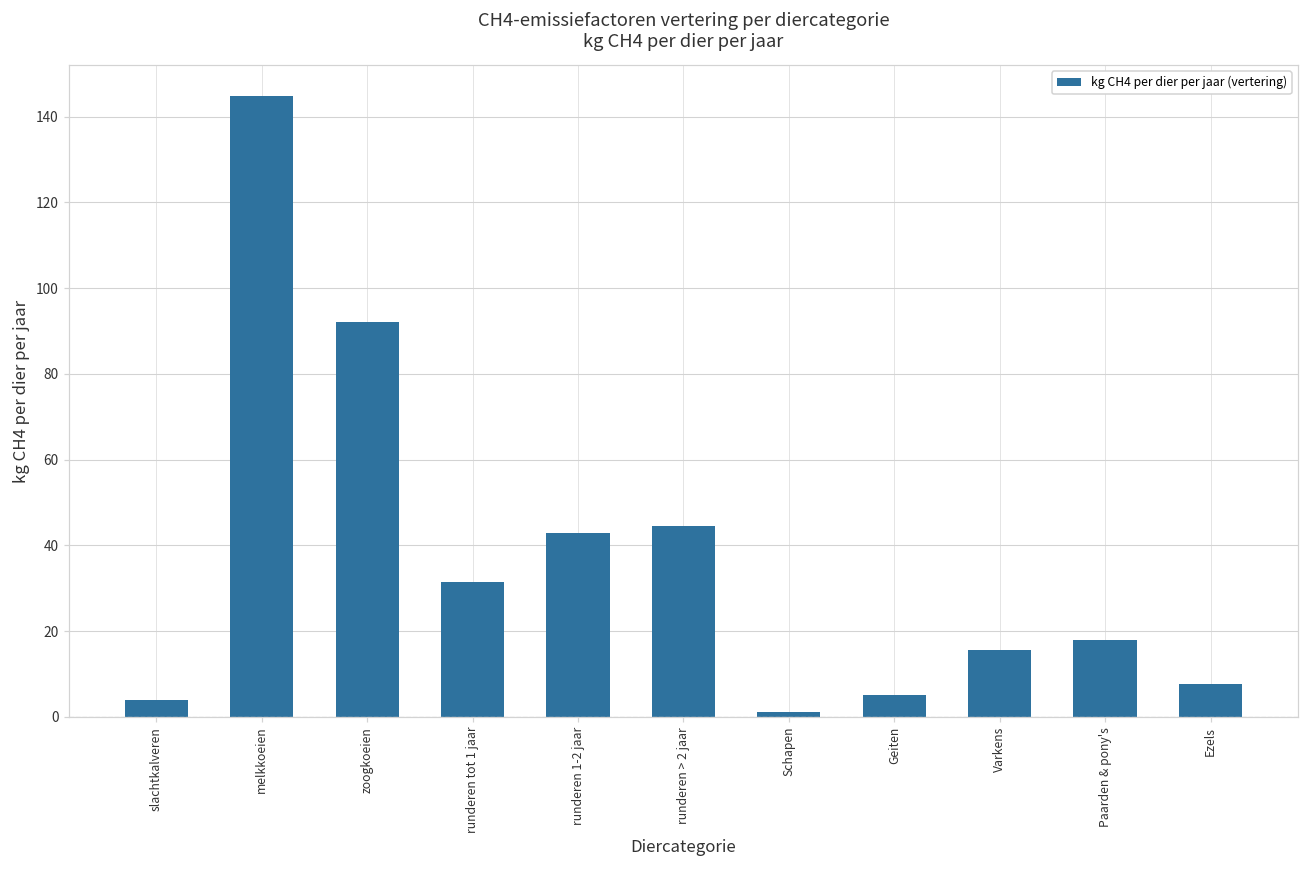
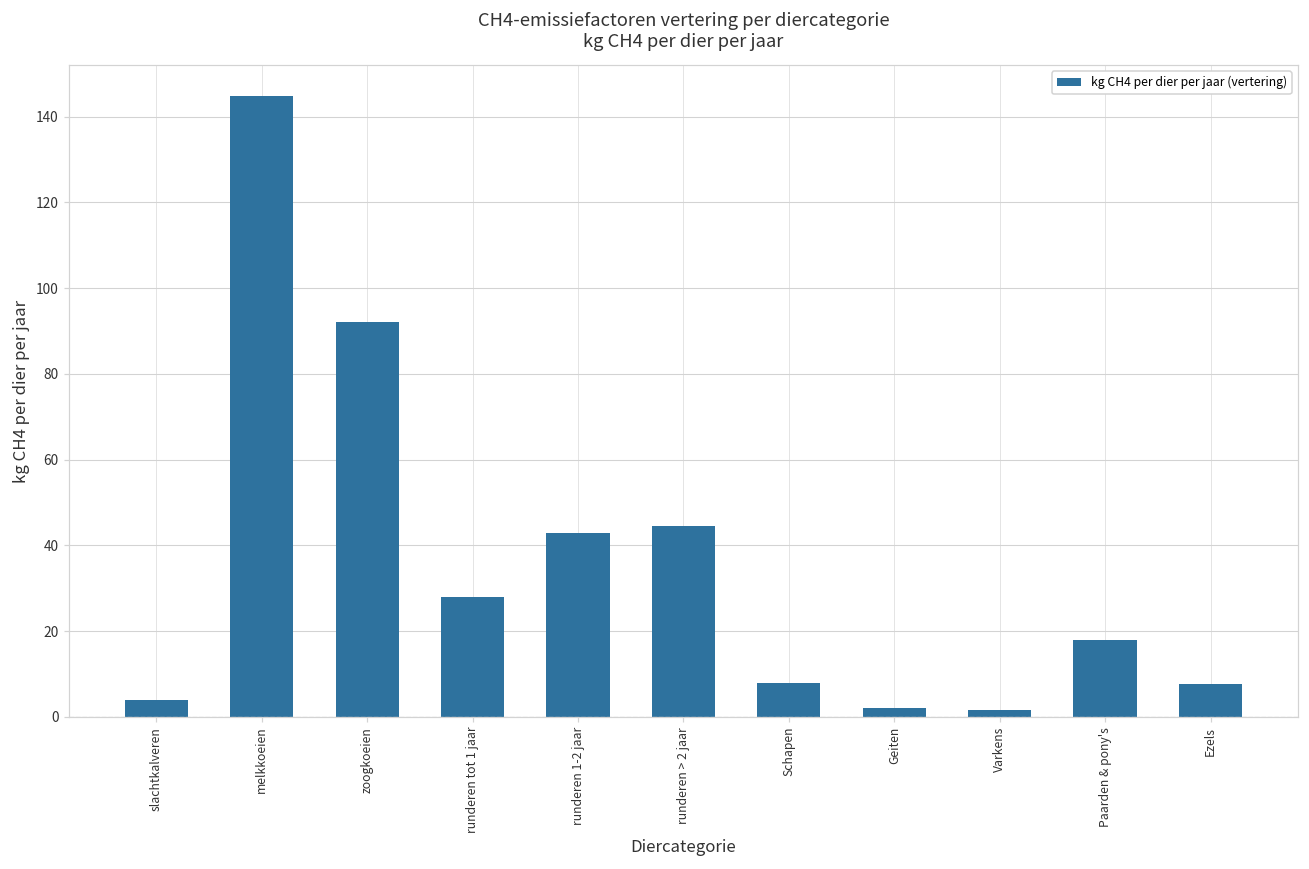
runderen tot 1 jaar: 31 -> 28
Schapen: 1 -> 8
Geiten: 5 -> 2
Varkens: 16 -> 2
